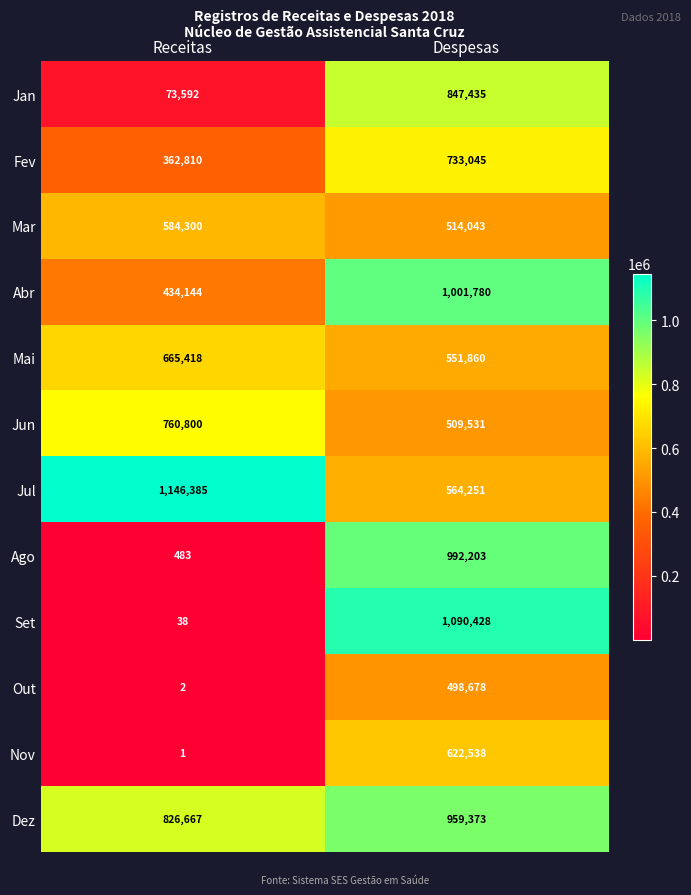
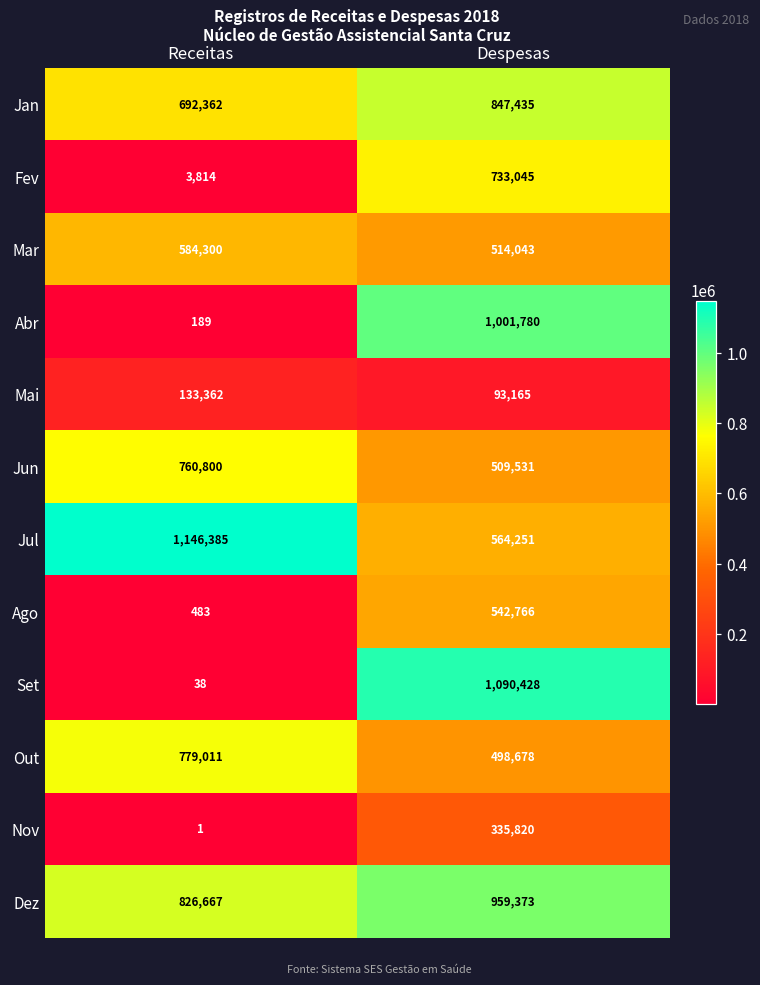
Jan, Receitas: 73,592 -> 692,362
Fev, Receitas: 362,810 -> 3,814
Abr, Receitas: 434,144 -> 189
Mai, Receitas: 665,418 -> 133,362
Mai, Despesas: 551,860 -> 93,165
Ago, Despesas: 992,203 -> 542,766
Out, Receitas: 2 -> 779,011
Nov, Despesas: 622,538 -> 335,820
